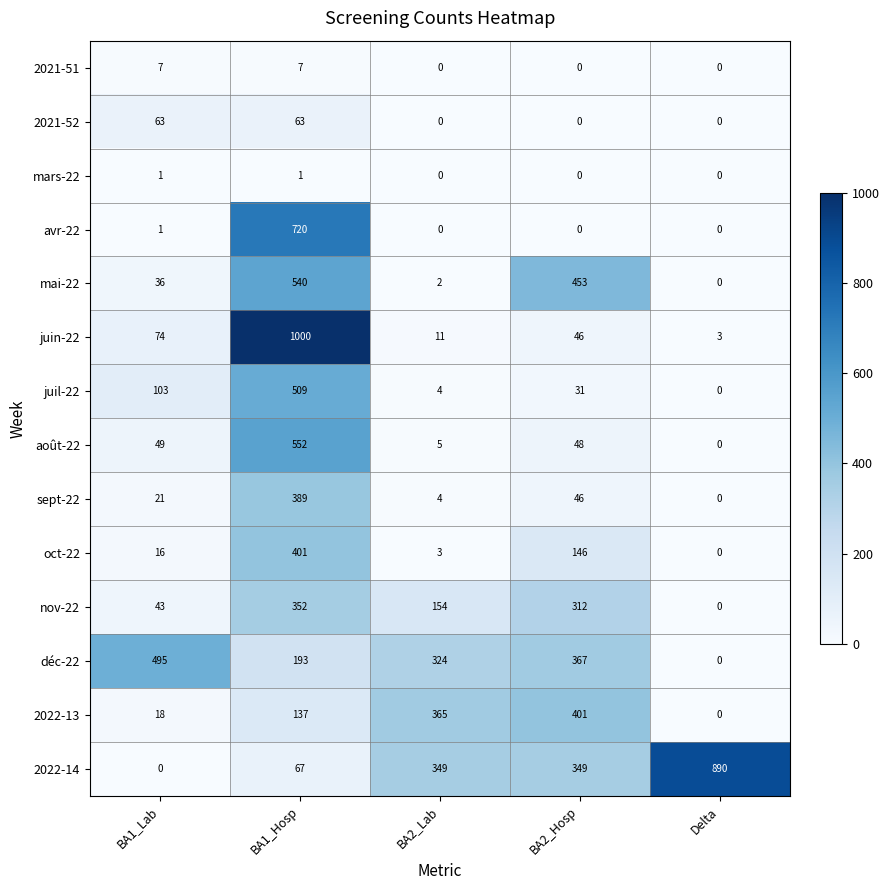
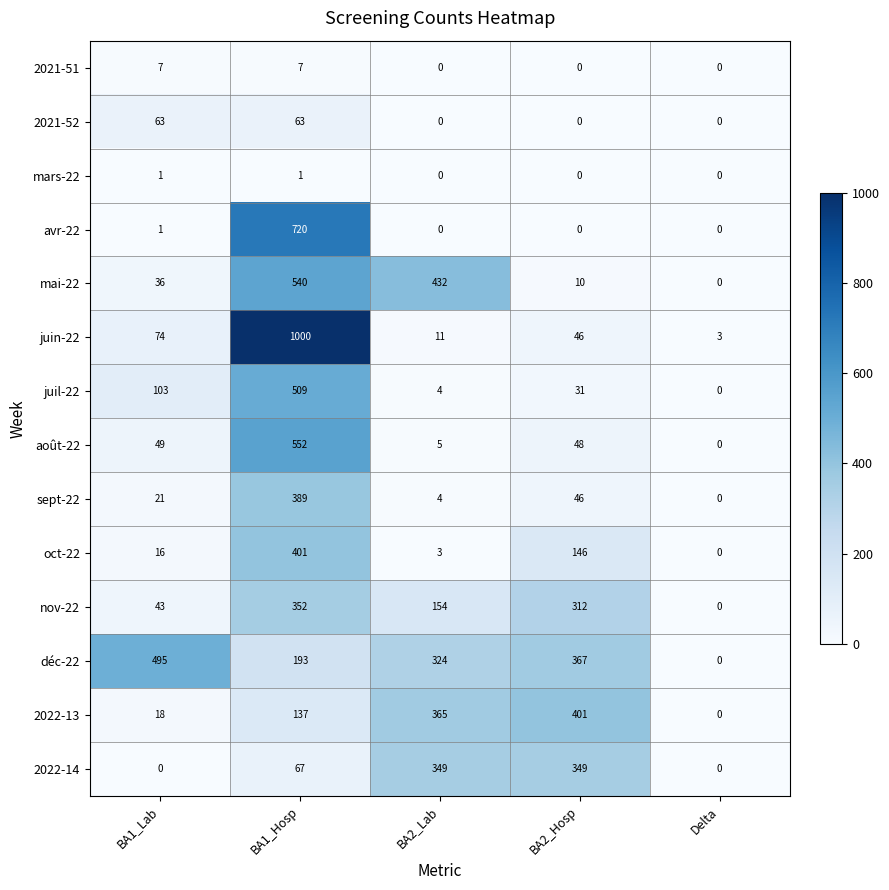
mai-22, BA2_Lab: 2 -> 432
mai-22, BA2_Hosp: 453 -> 10
2022-14, Delta: 890 -> 0
